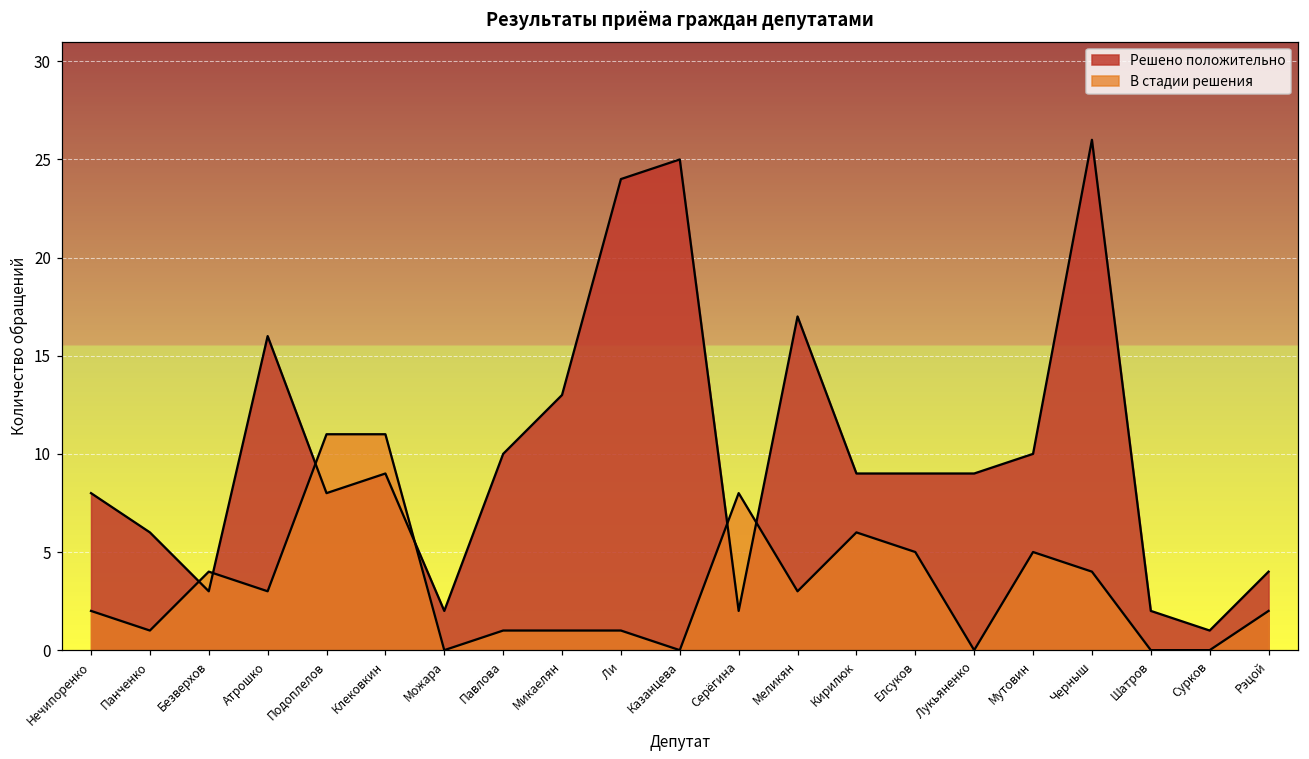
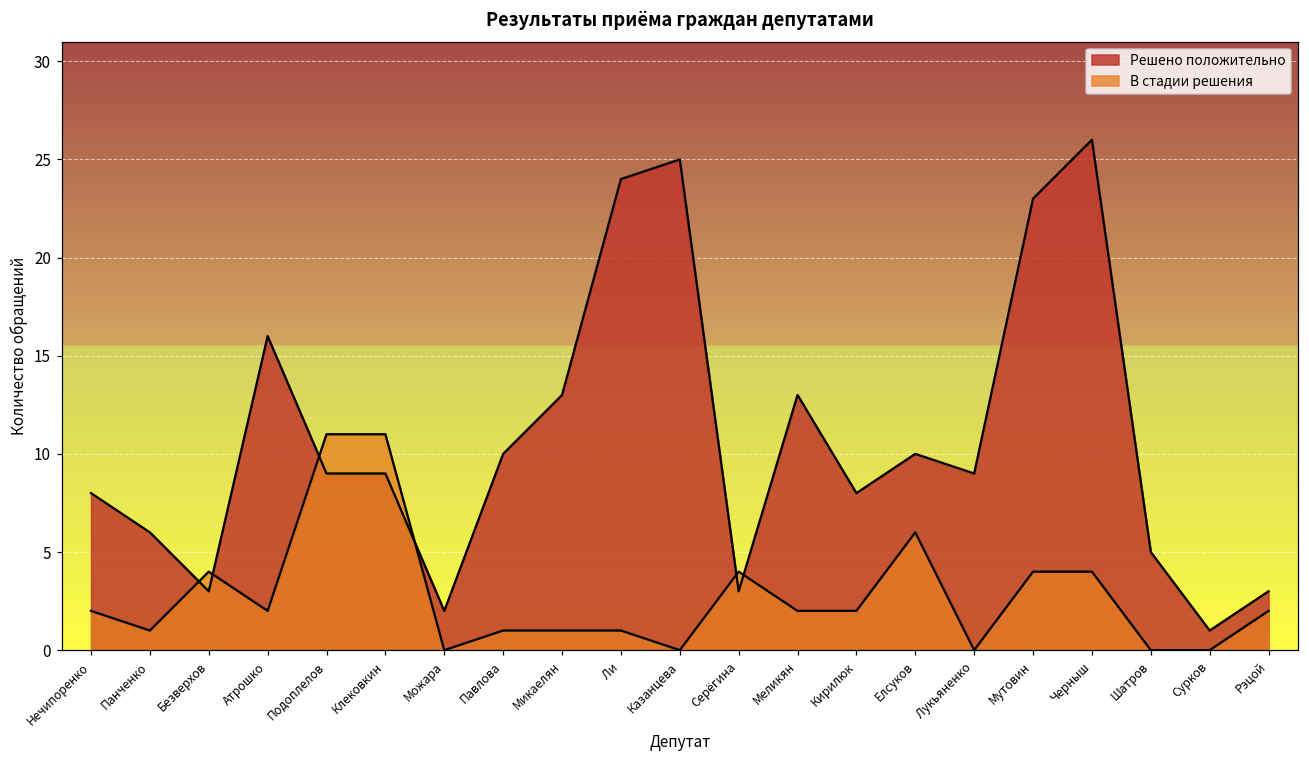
В стадии решения, Атрошко: 3 -> 2
Решено положительно, Подоплелов: 8 -> 9
Решено положительно, Серёгина: 2 -> 3
В стадии решения, Серёгина: 8 -> 4
Решено положительно, Меликян: 17 -> 13
В стадии решения, Меликян: 3 -> 2
Решено положительно, Кирилюк: 9 -> 8
В стадии решения, Кирилюк: 6 -> 2
Решено положительно, Елсуков: 9 -> 10
В стадии решения, Елсуков: 5 -> 6
Решено положительно, Мутовин: 10 -> 23
В стадии решения, Мутовин: 5 -> 4
Решено положительно, Шатров: 2 -> 5
Решено положительно, Рэцой: 4 -> 3
